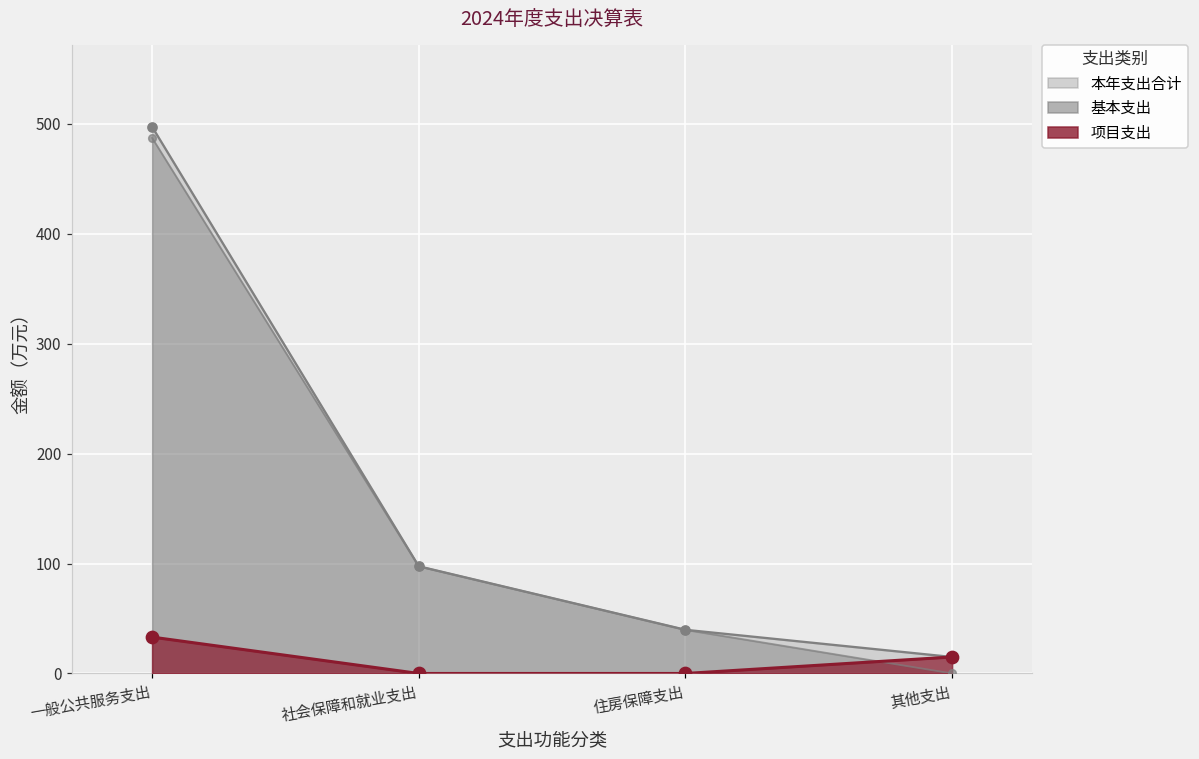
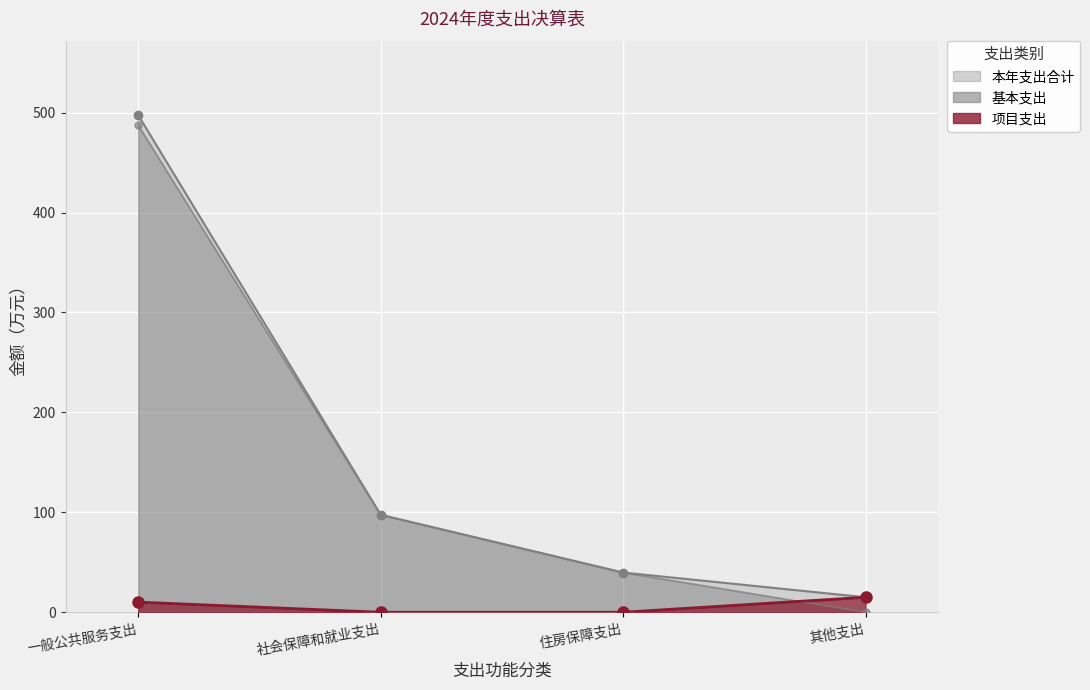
项目支出, 一般公共服务支出: 30 -> 10
